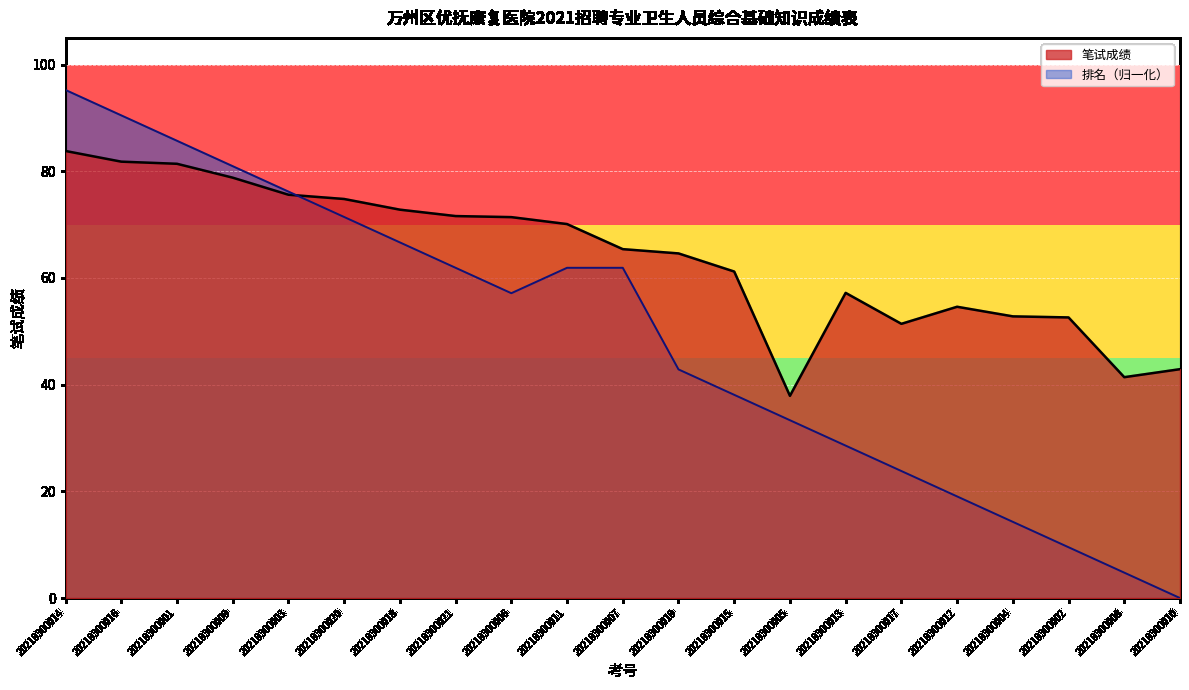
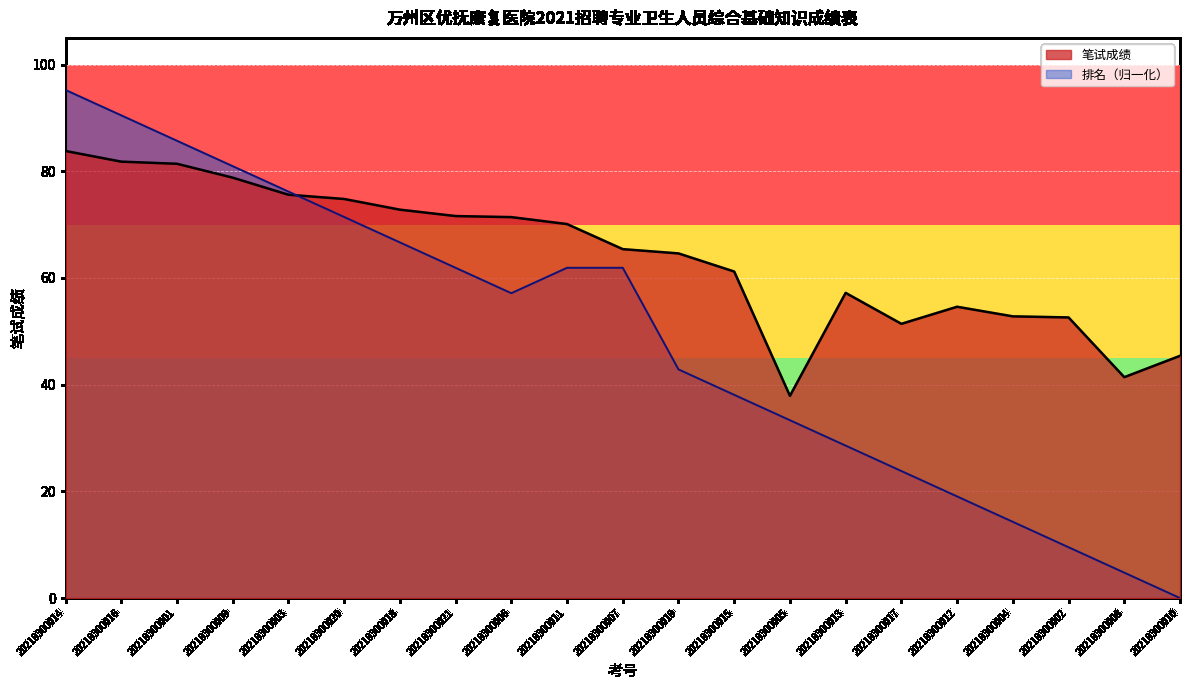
笔试成绩, 20210300010: 43 -> 45
